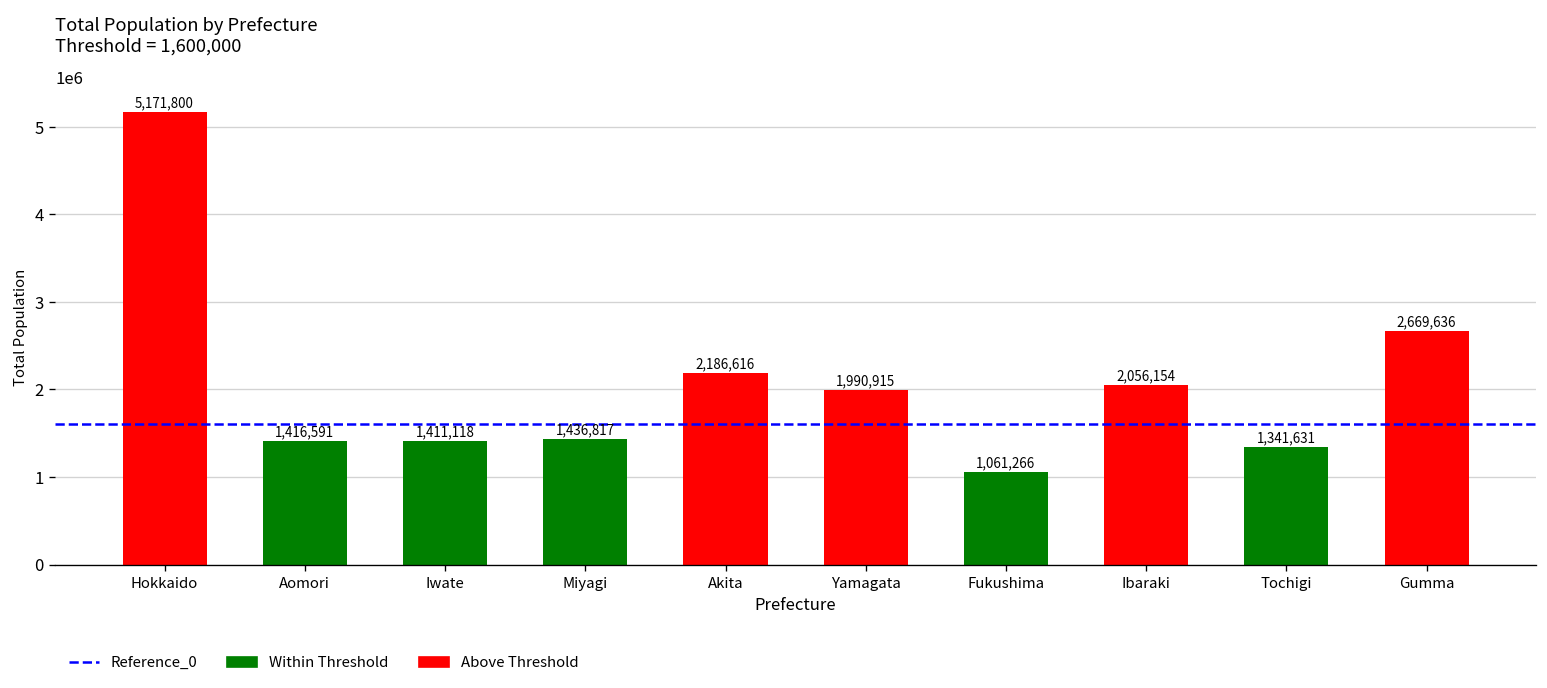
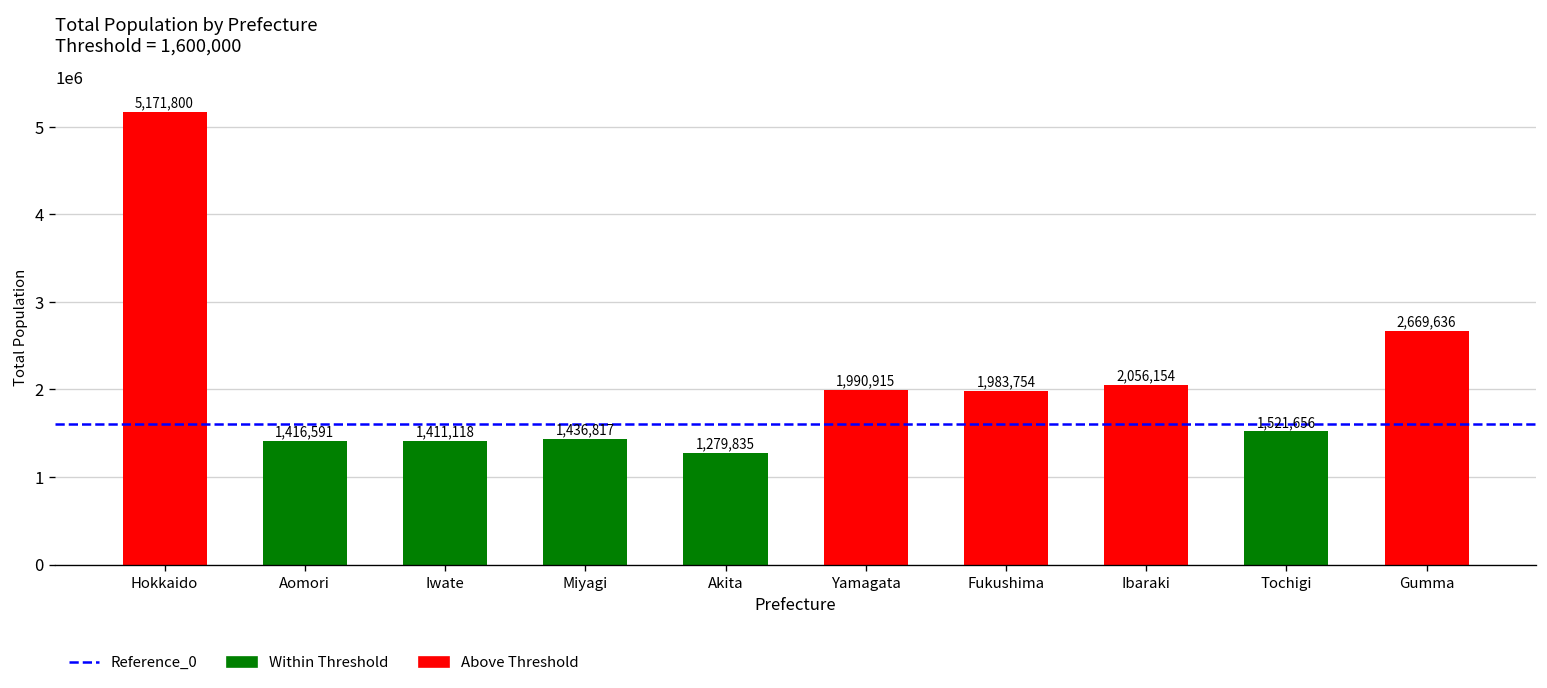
Akita: 2,186,616 -> 1,279,835
Fukushima: 1,061,266 -> 1,983,754
Tochigi: 1,341,631 -> 1,521,656
